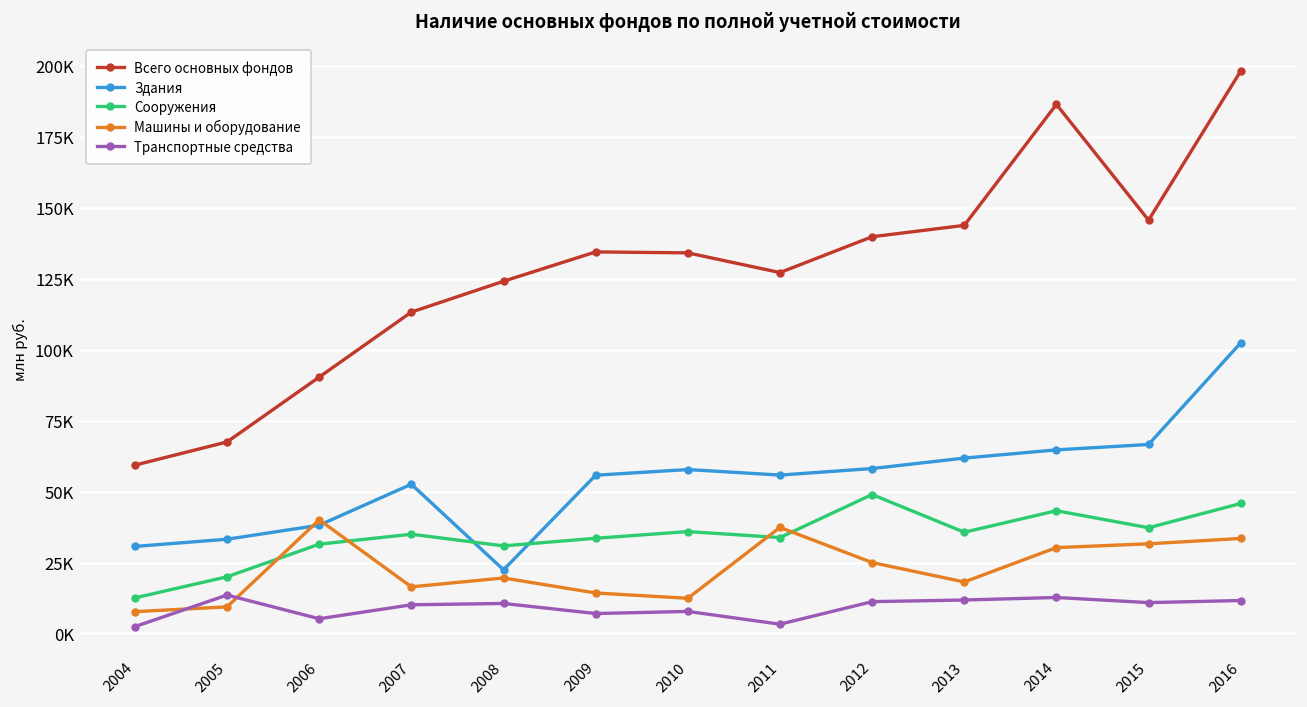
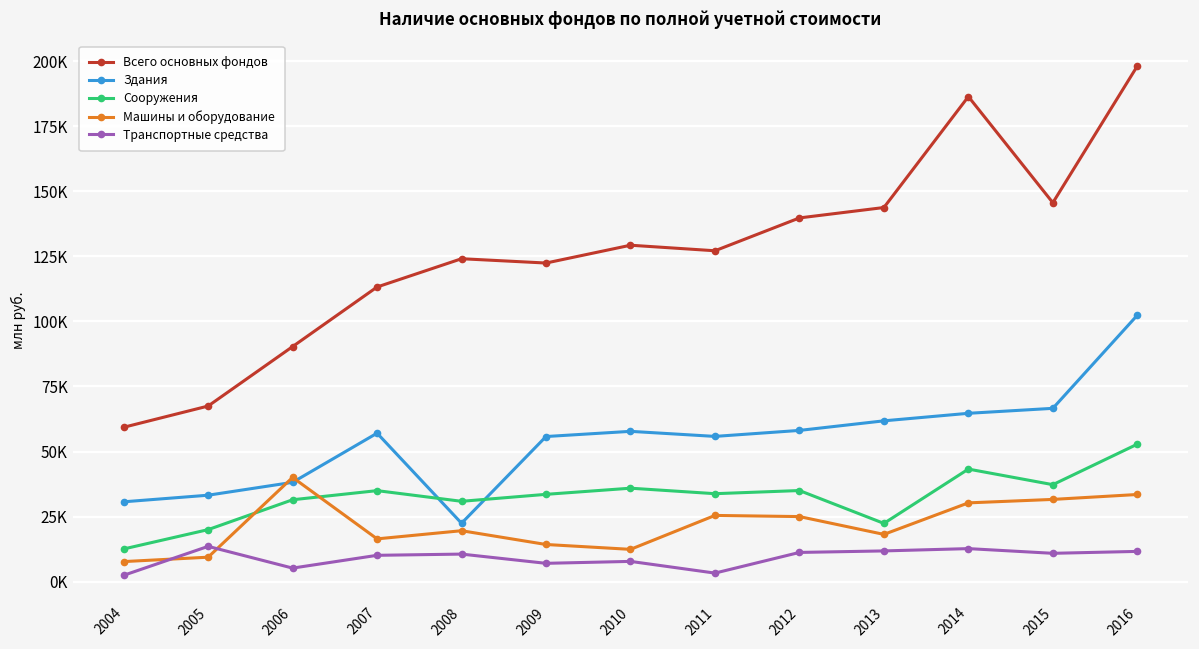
Здания, 2007: 53000 -> 57000
Всего основных фондов, 2009: 134000 -> 122000
Всего основных фондов, 2010: 134000 -> 129000
Машины и оборудование, 2011: 37000 -> 25000
Сооружения, 2012: 49000 -> 35000
Сооружения, 2013: 36000 -> 22000
Сооружения, 2016: 46000 -> 53000
